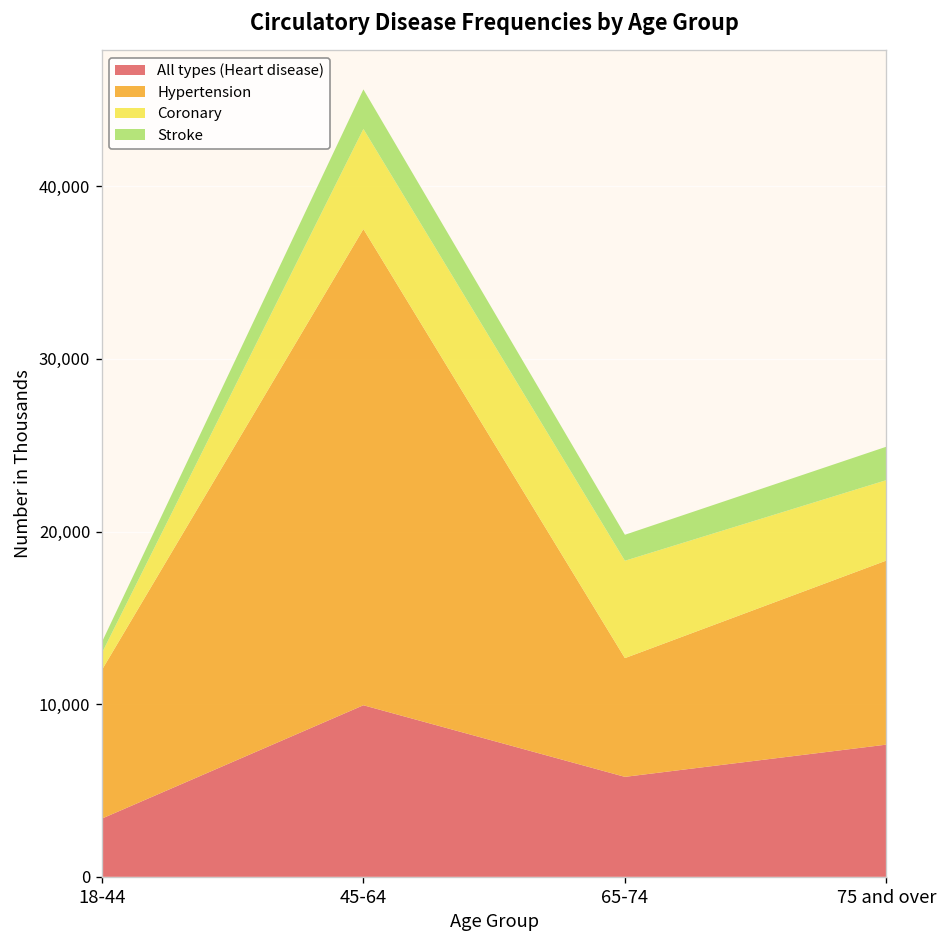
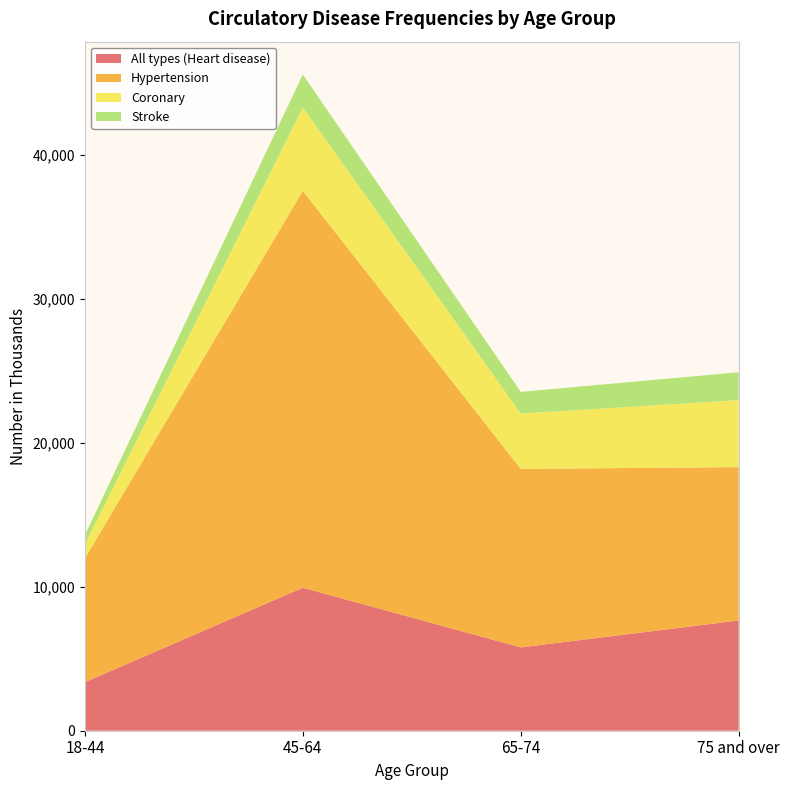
Hypertension, 65-74: 6,900 -> 12,400
Coronary, 65-74: 5,600 -> 3,800
